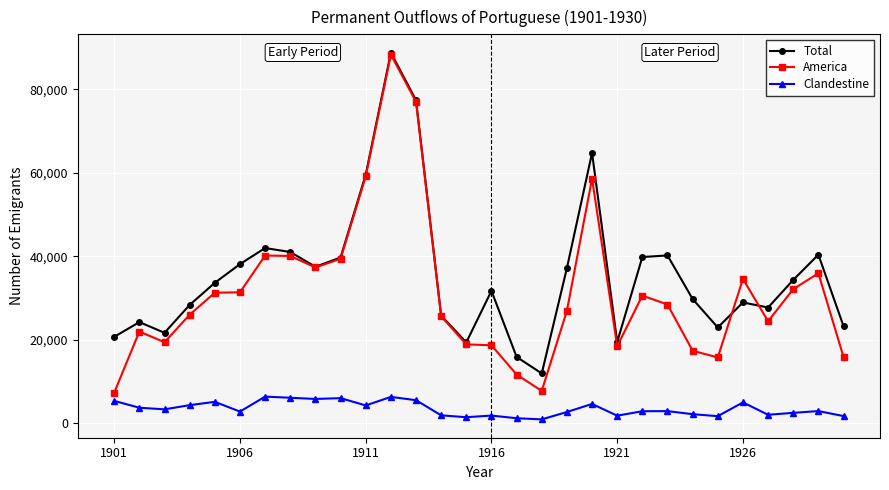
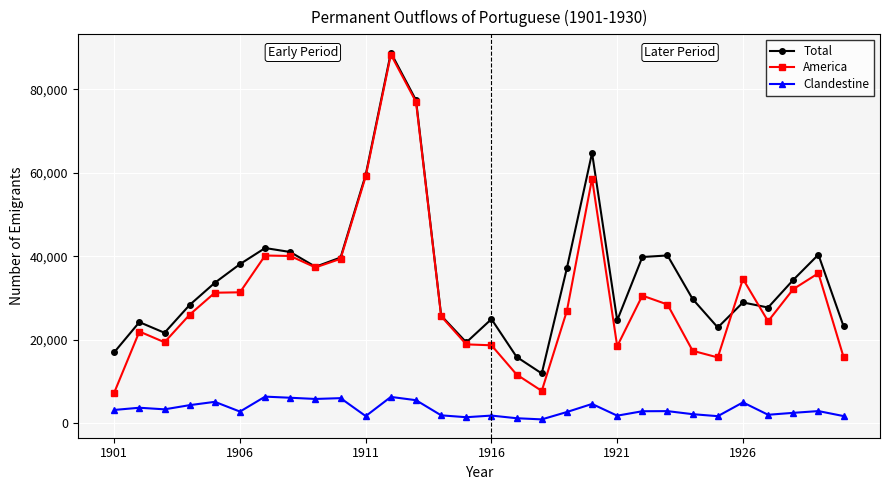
Total, 1901: 21,000 -> 17,000
Clandestine, 1901: 5,000 -> 3,000
Clandestine, 1911: 4,000 -> 2,000
Total, 1916: 32,000 -> 25,000
Total, 1921: 19,000 -> 25,000
